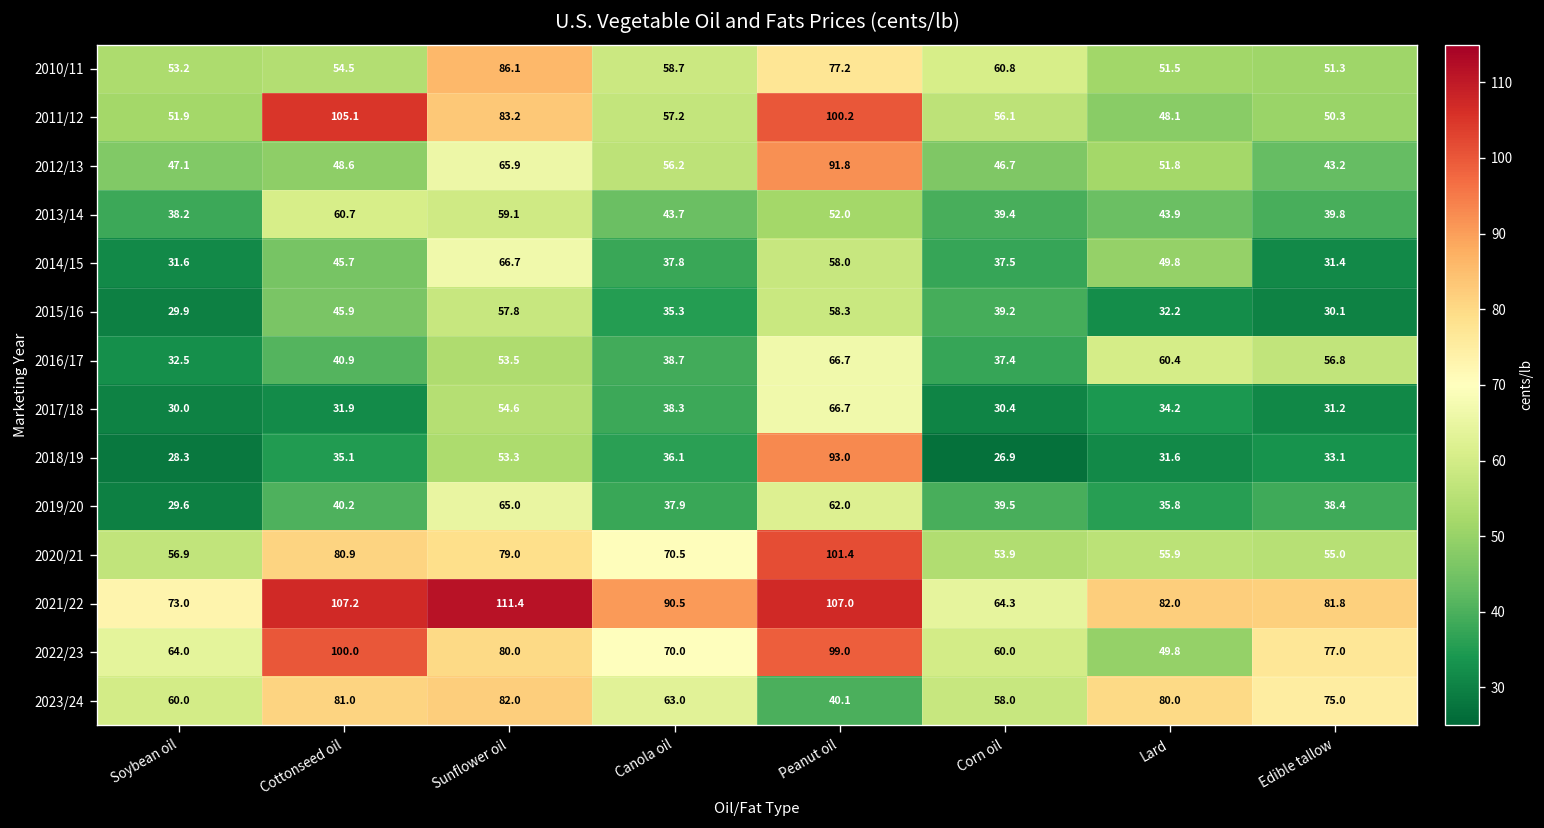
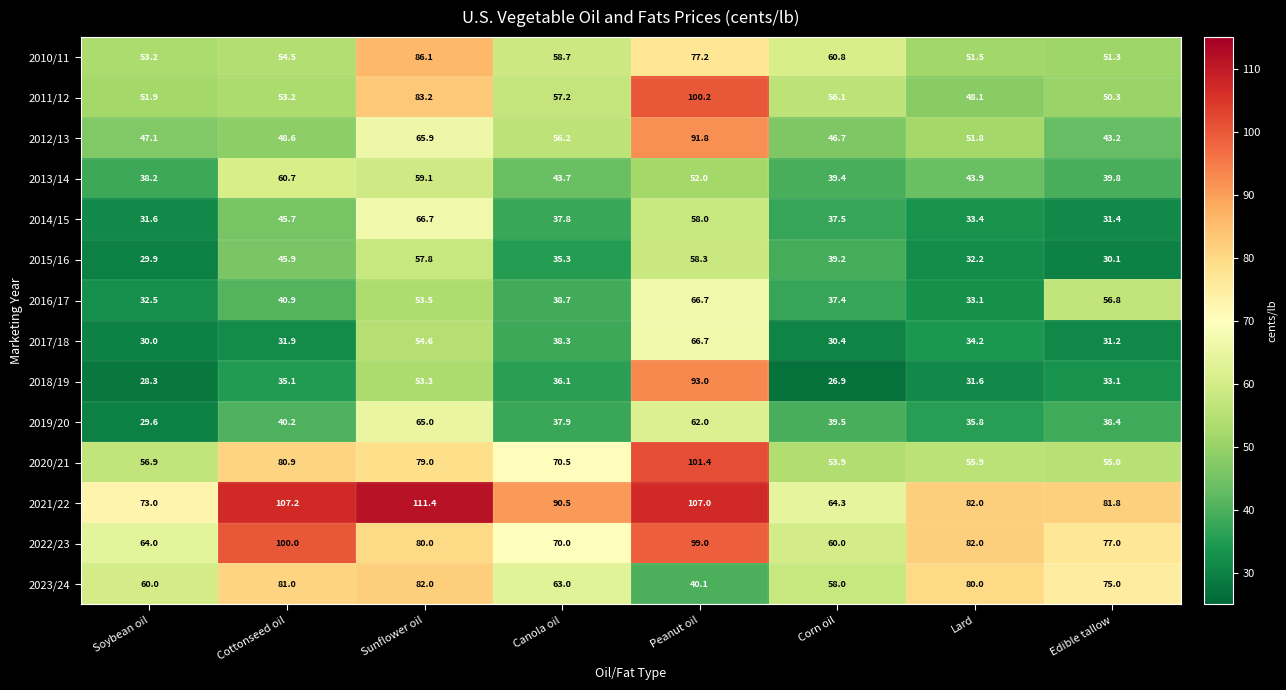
2011/12, Cottonseed oil: 105.1 -> 53.2
2014/15, Lard: 49.8 -> 33.4
2016/17, Lard: 60.4 -> 33.1
2022/23, Lard: 49.8 -> 82.0
